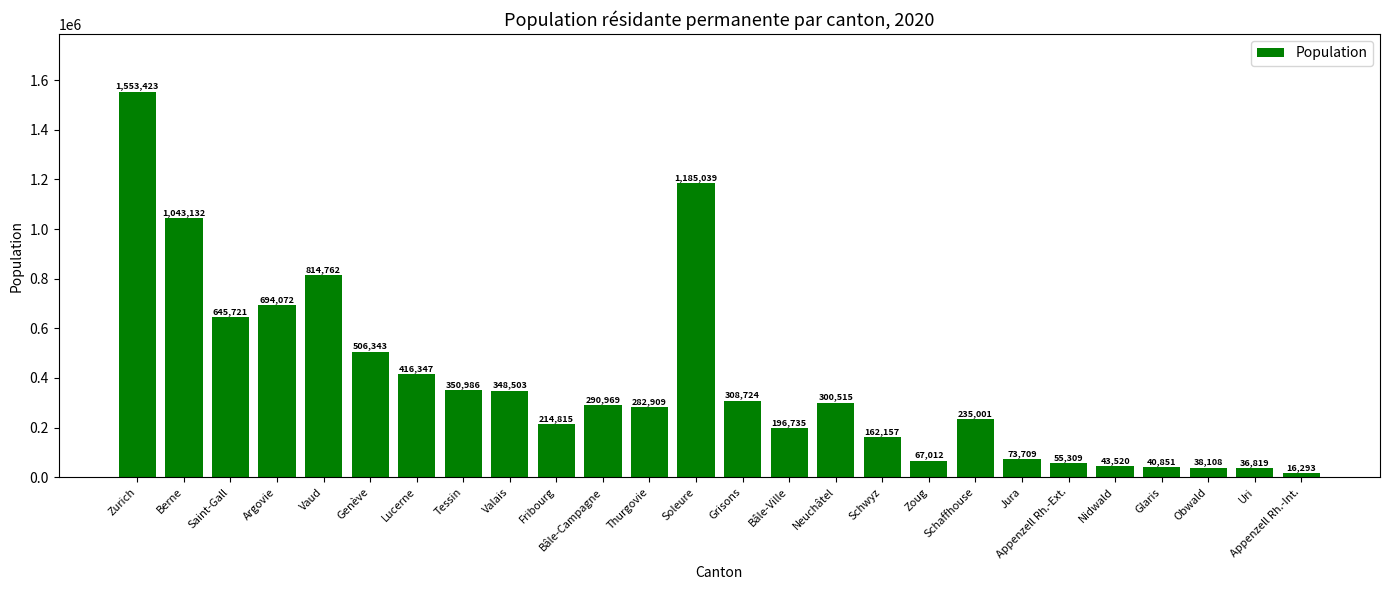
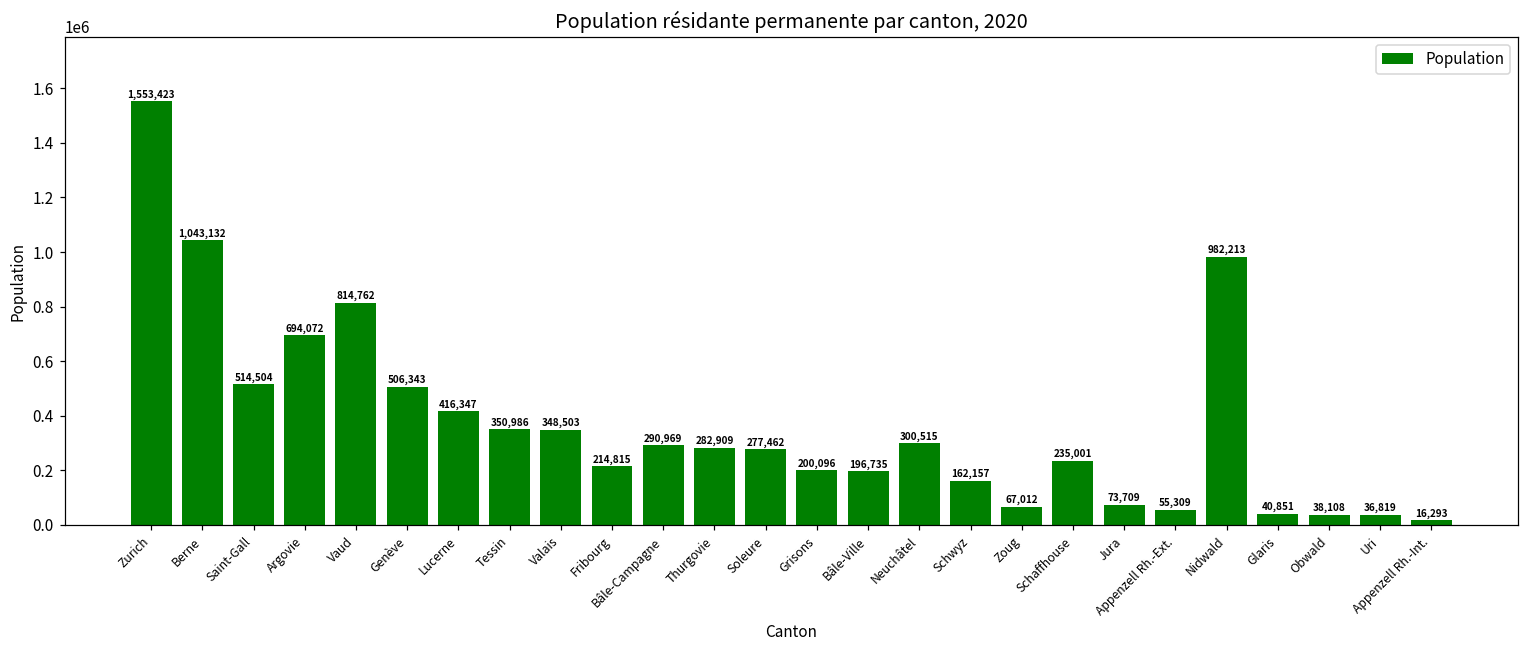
Saint-Gall: 645,721 -> 514,504
Soleure: 1,185,039 -> 277,462
Grisons: 308,724 -> 200,096
Nidwald: 43,520 -> 982,213
